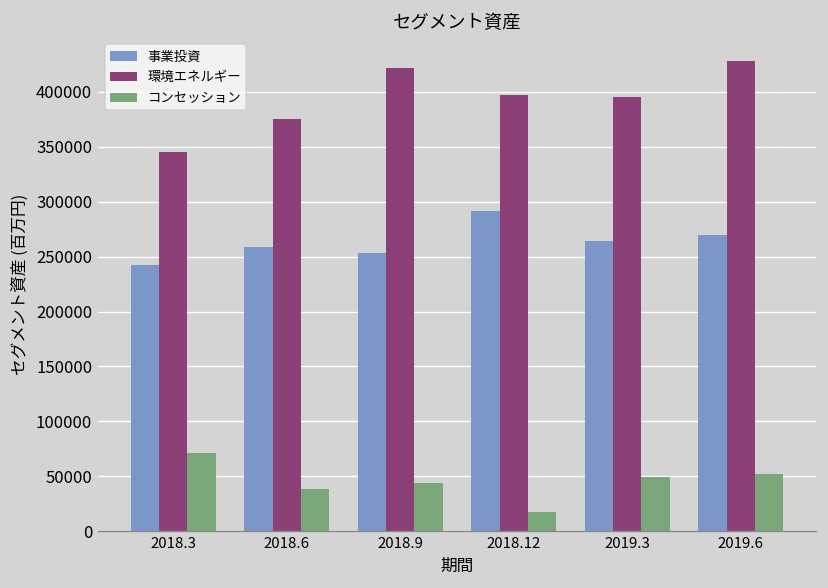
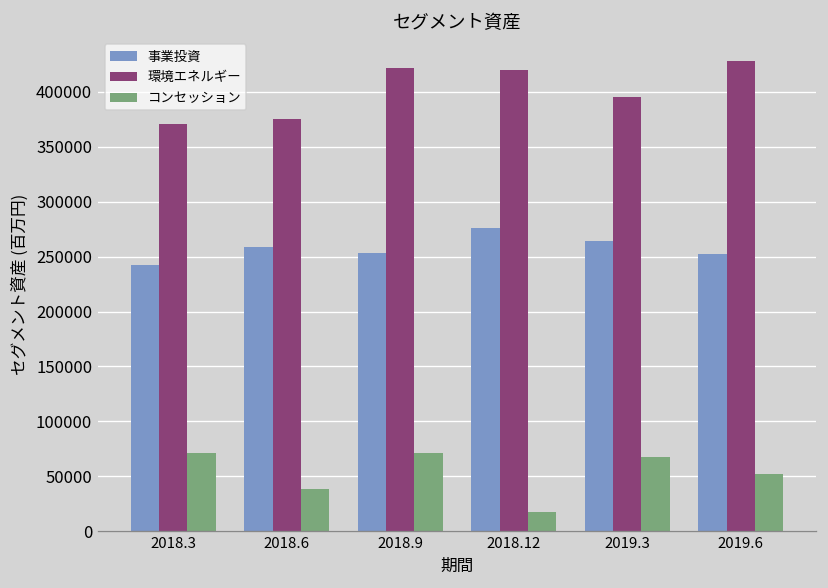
環境エネルギー, 2018.3: 340000 -> 370000
コンセッション, 2018.9: 40000 -> 70000
事業投資, 2018.12: 290000 -> 280000
環境エネルギー, 2018.12: 400000 -> 420000
コンセッション, 2019.3: 50000 -> 70000
事業投資, 2019.6: 270000 -> 250000
